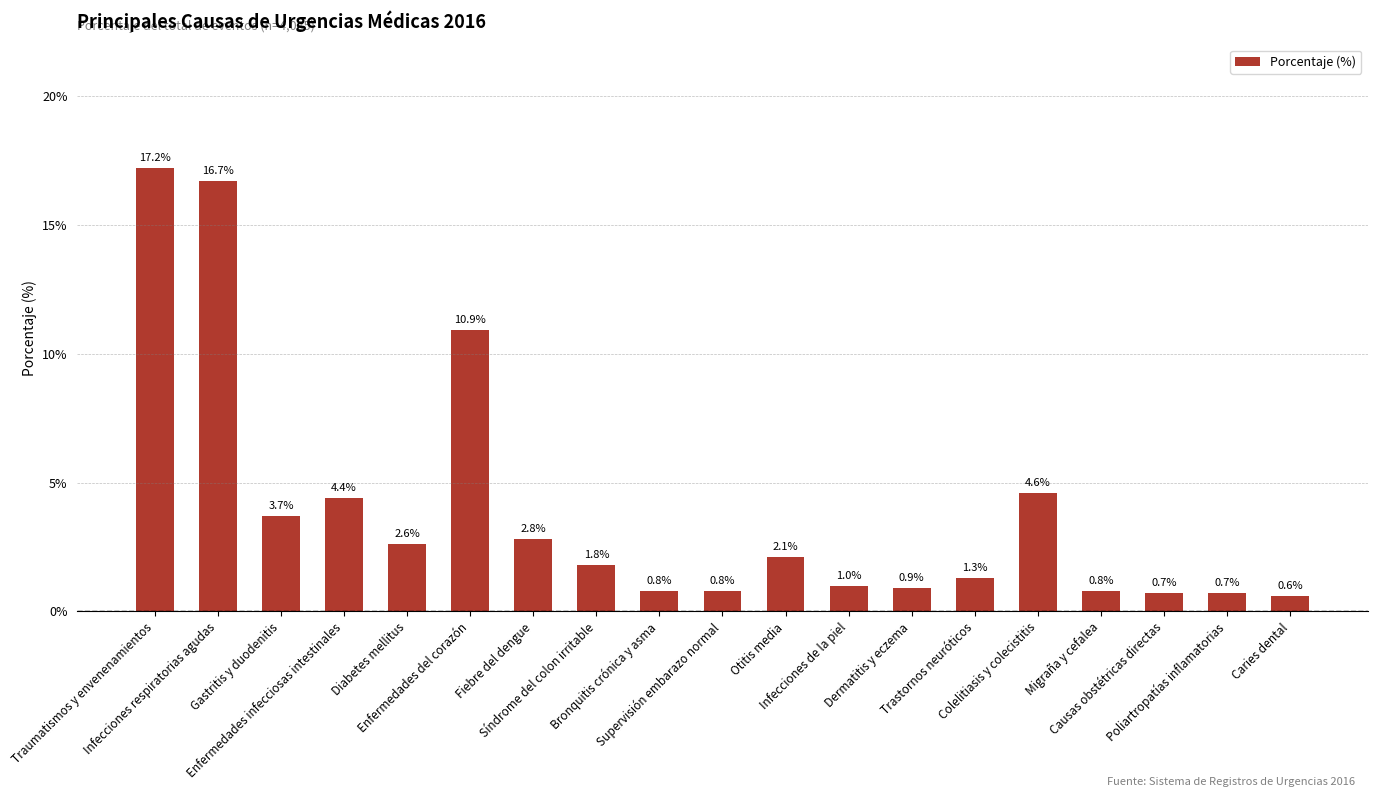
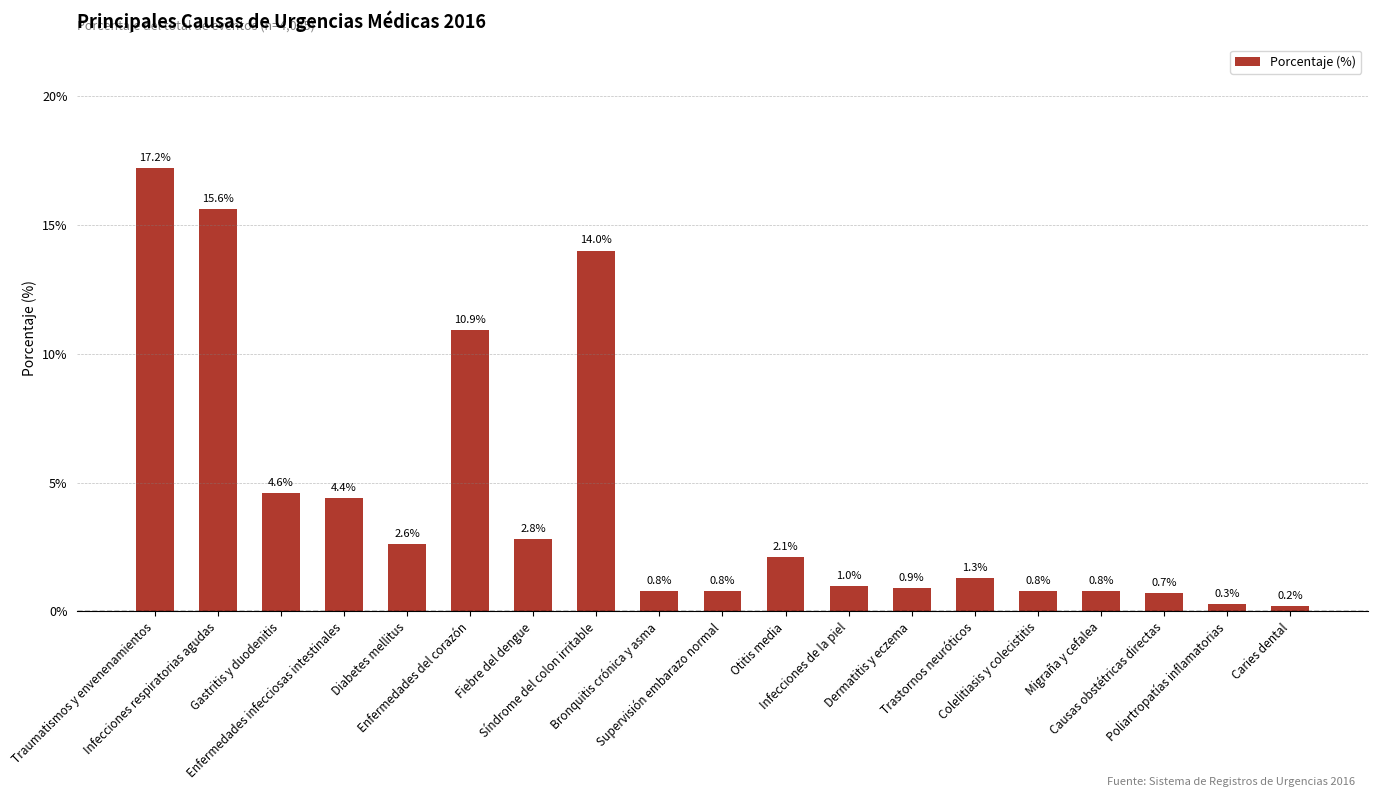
Infecciones respiratorias agudas: 16.7% -> 15.6%
Gastritis y duodenitis: 3.7% -> 4.6%
Síndrome del colon irritable: 1.8% -> 14.0%
Colelitiasis y colecistitis: 4.6% -> 0.8%
Poliartropatías inflamatorias: 0.7% -> 0.3%
Caries dental: 0.6% -> 0.2%
